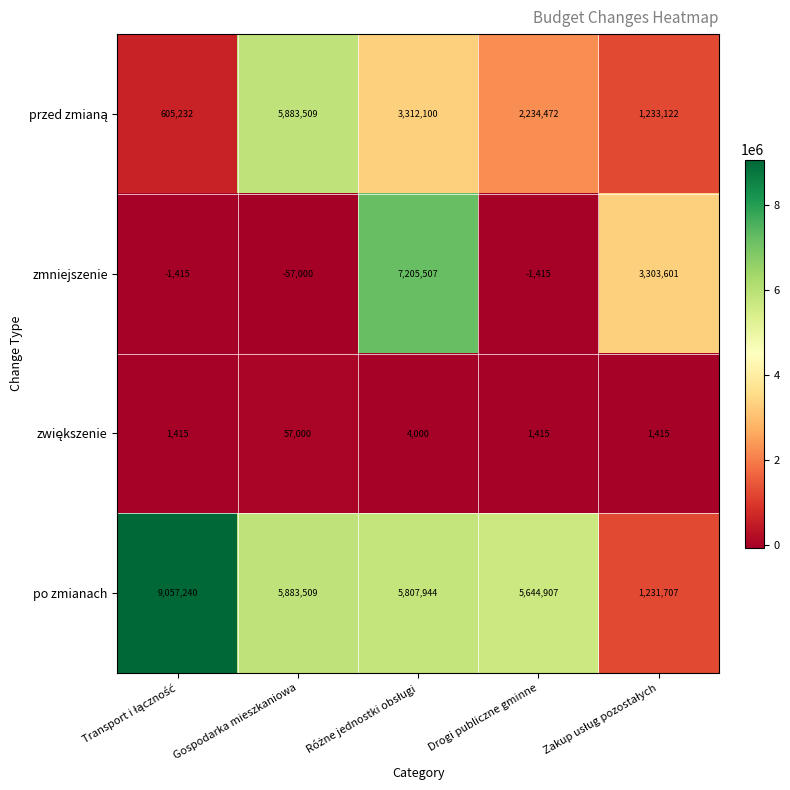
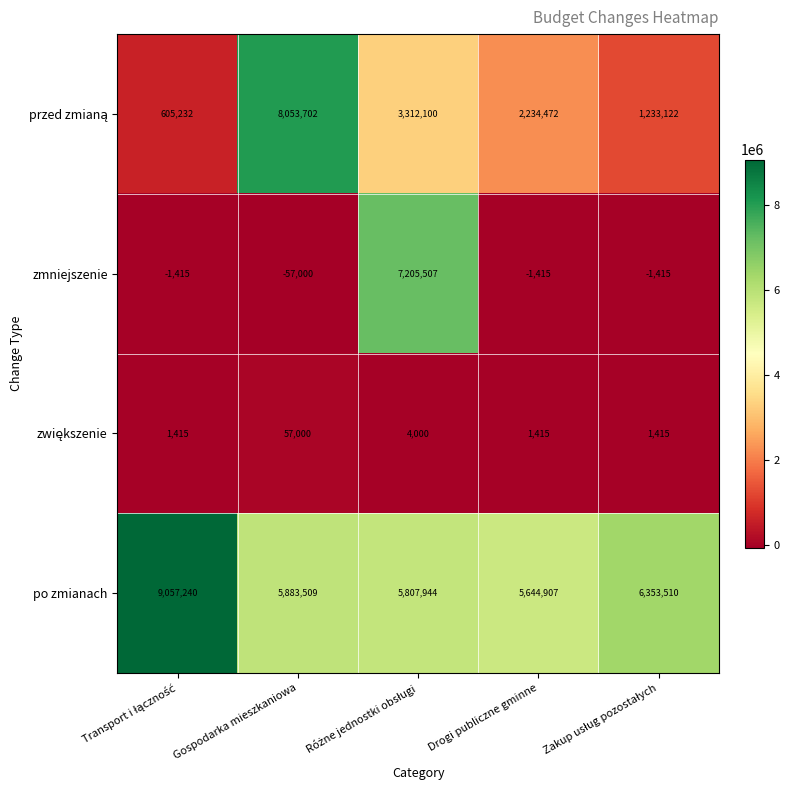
przed zmianą, Gospodarka mieszkaniowa: 5,883,509 -> 8,053,702
zmniejszenie, Zakup usług pozostałych: 3,303,601 -> -1,415
po zmianach, Zakup usług pozostałych: 1,231,707 -> 6,353,510
